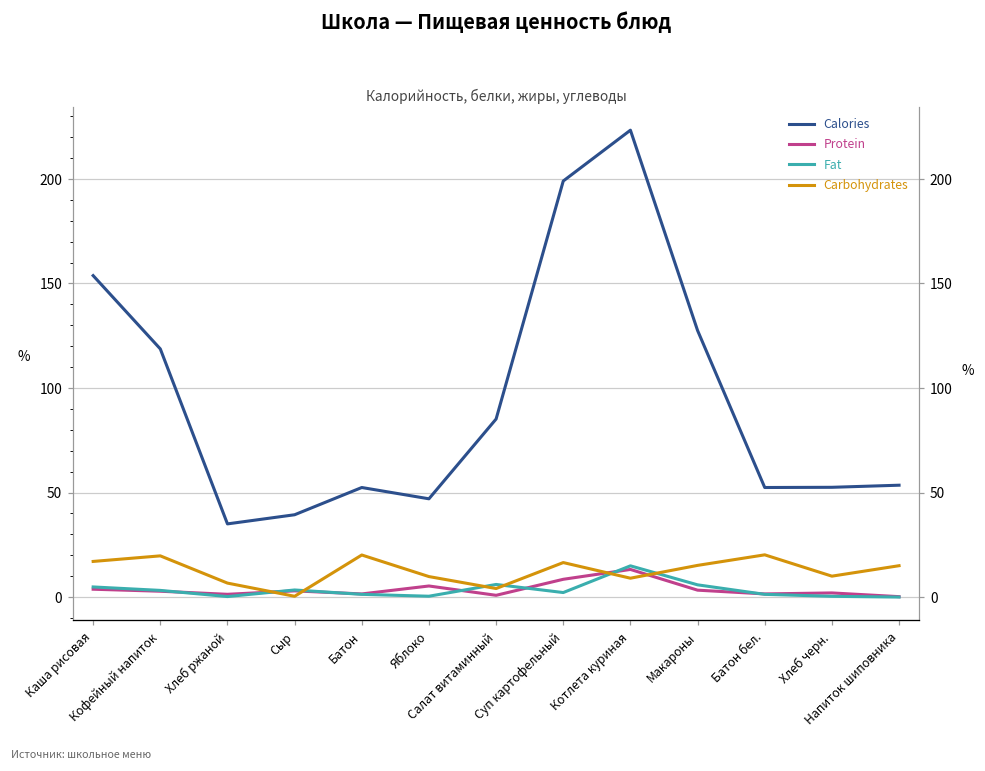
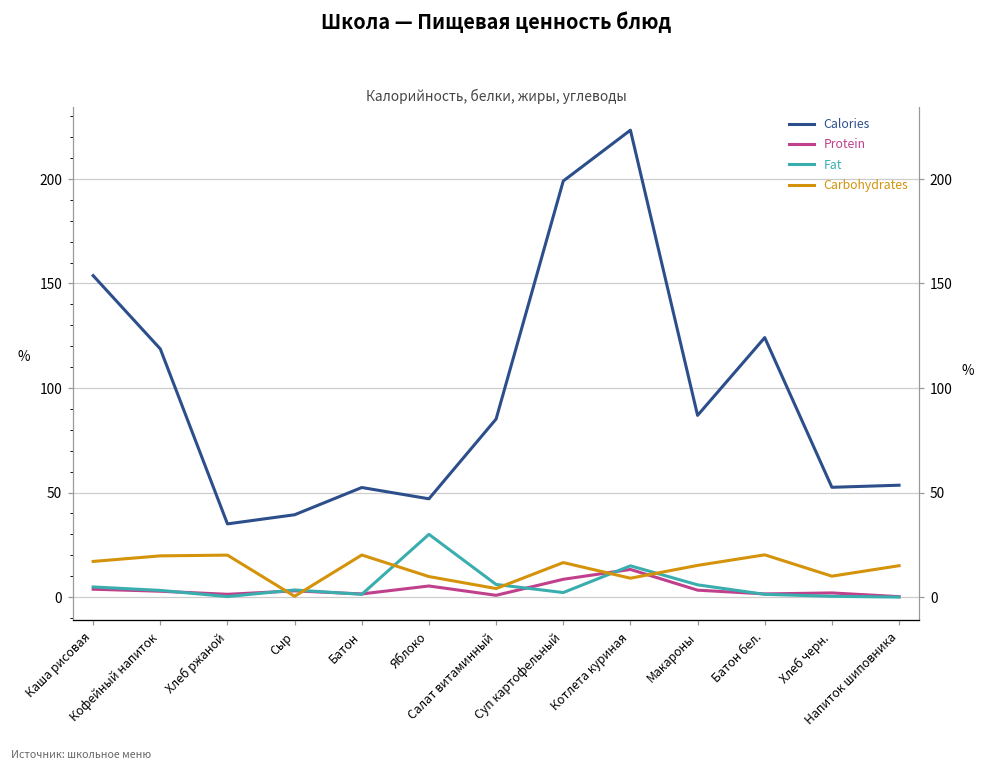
Carbohydrates, Хлеб ржаной: 7 -> 20
Fat, Яблоко: 0 -> 30
Calories, Макароны: 128 -> 87
Calories, Батон бел.: 52 -> 124
